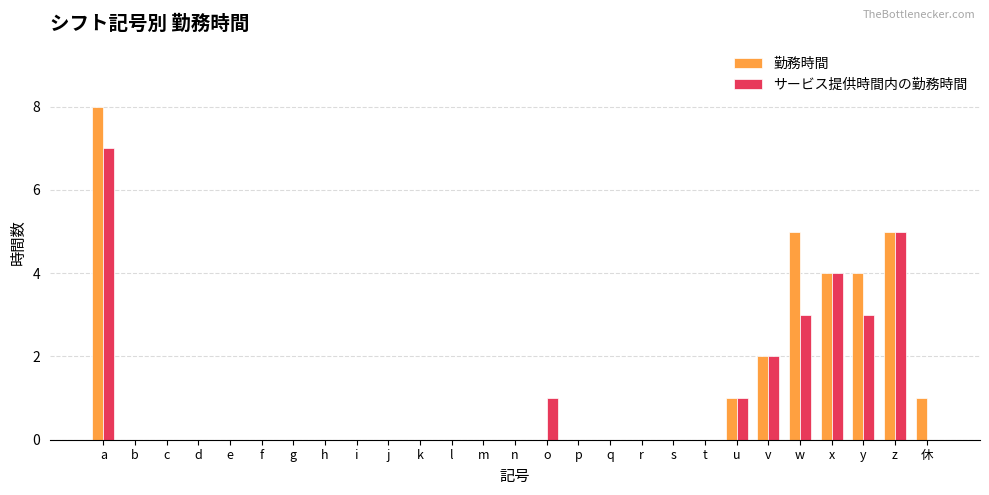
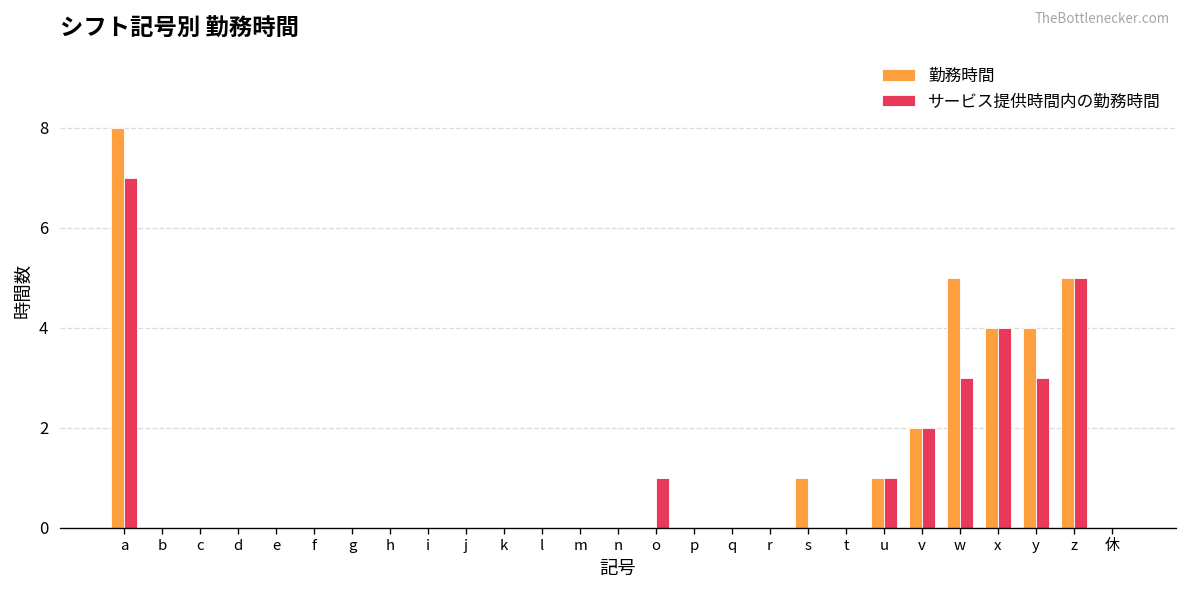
勤務時間, s: 0 -> 1
勤務時間, 休: 1 -> 0
